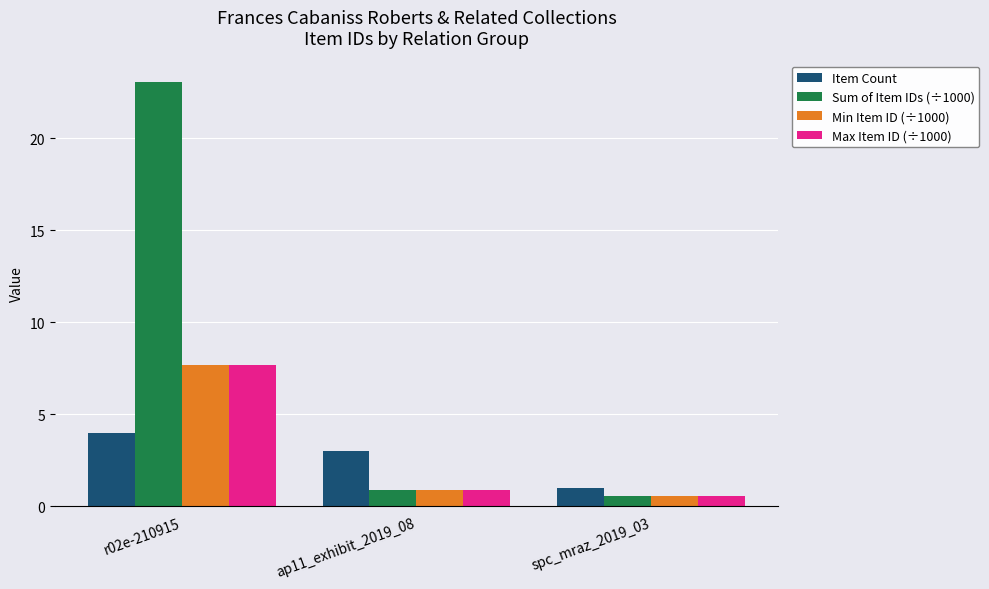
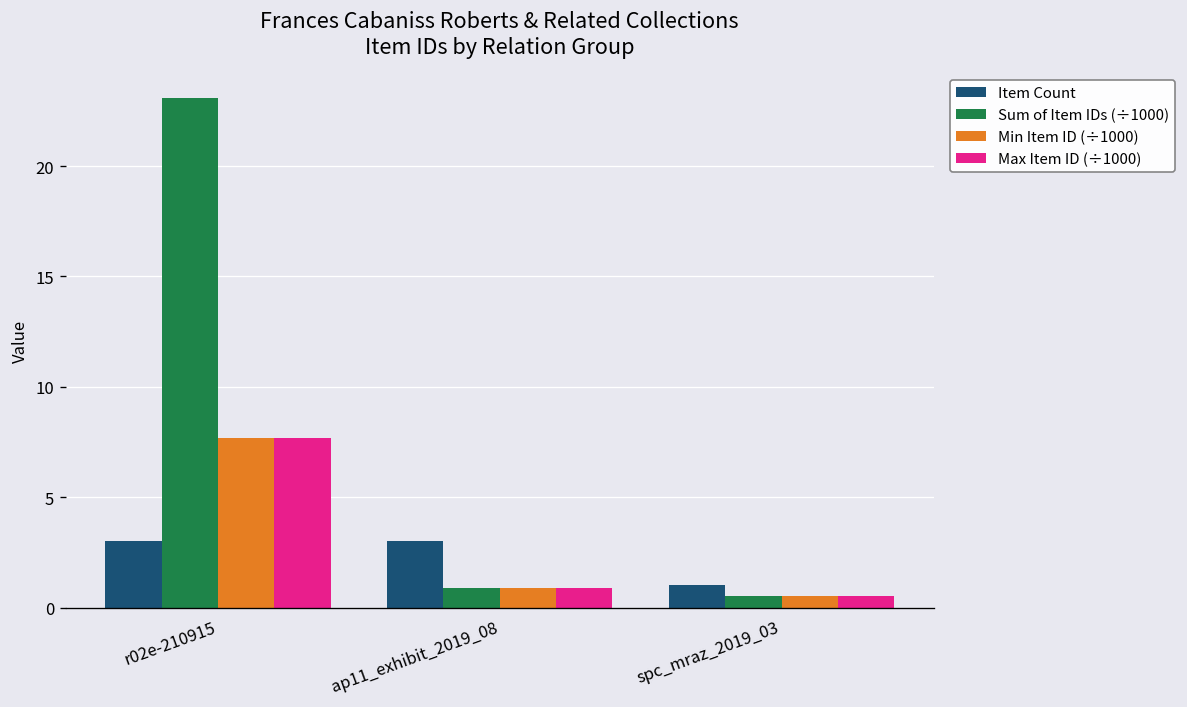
Item Count, r02e-210915: 4 -> 3
